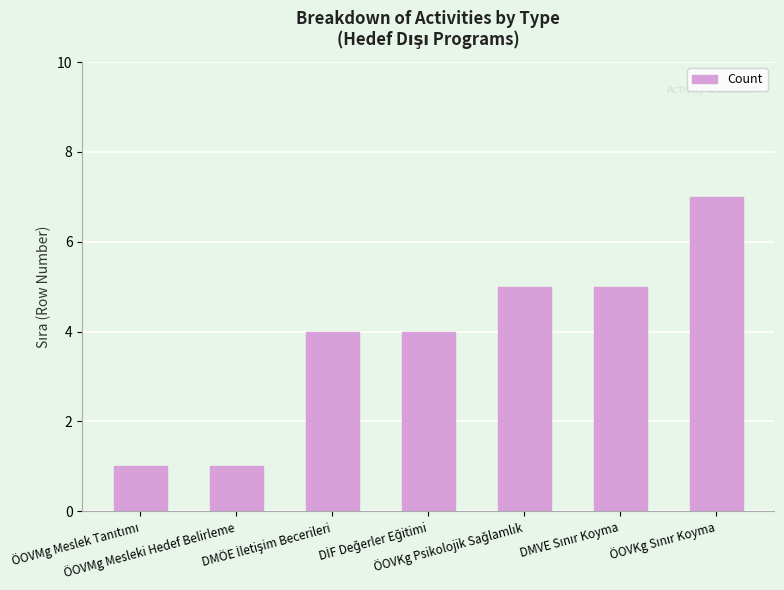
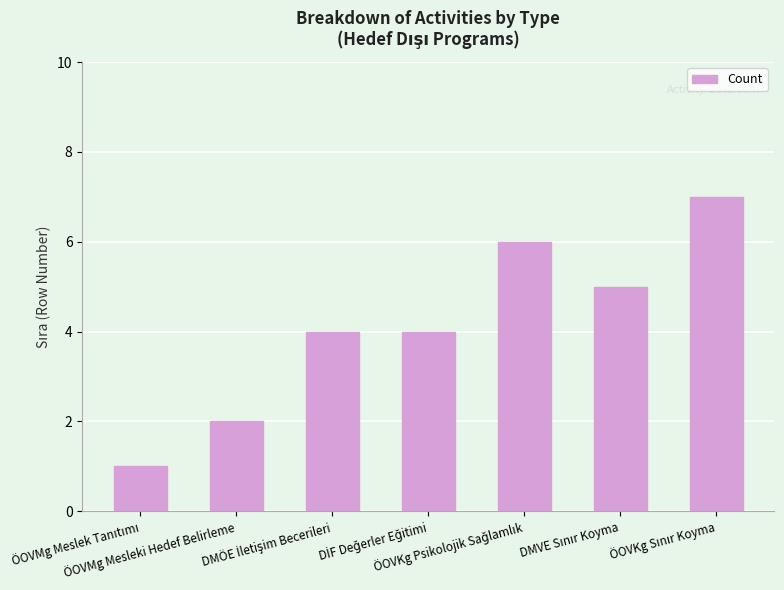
ÖOVMg Mesleki Hedef Belirleme: 1 -> 2
ÖOVKg Psikolojik Sağlamlık: 5 -> 6
